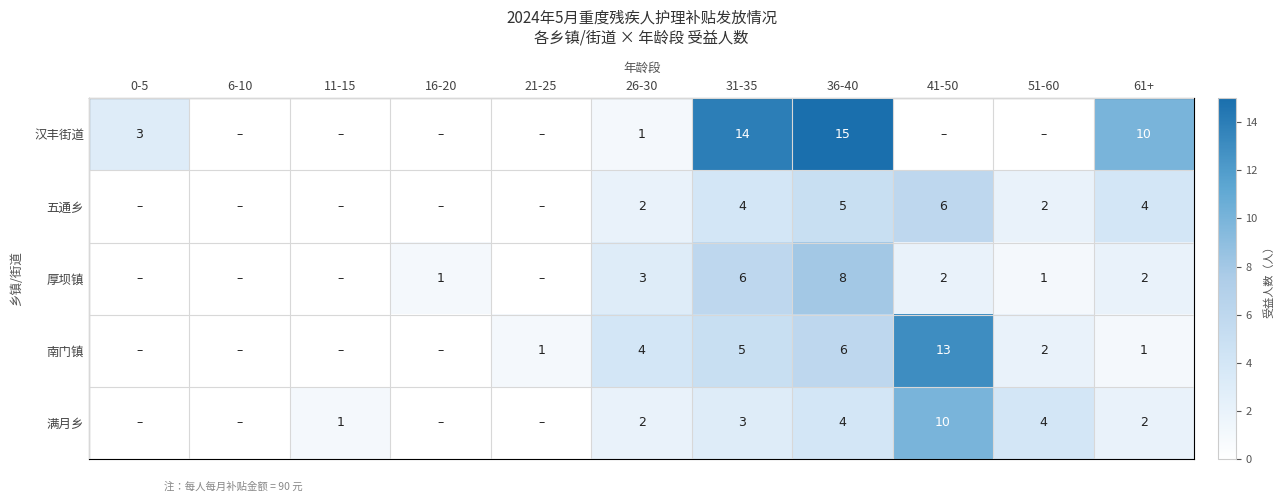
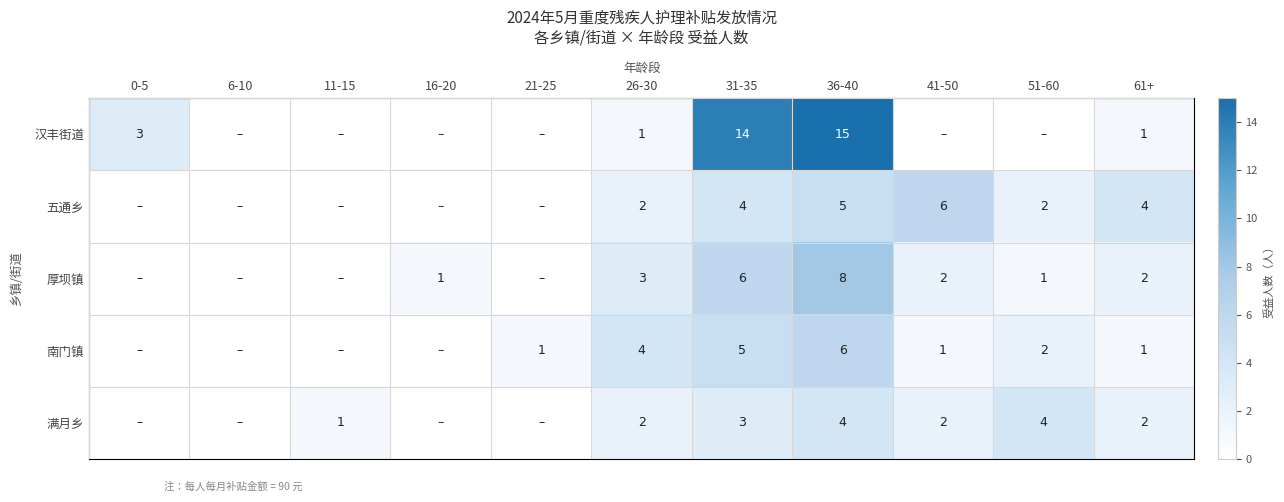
汉丰街道, 61+: 10 -> 1
南门镇, 41-50: 13 -> 1
满月乡, 41-50: 10 -> 2
